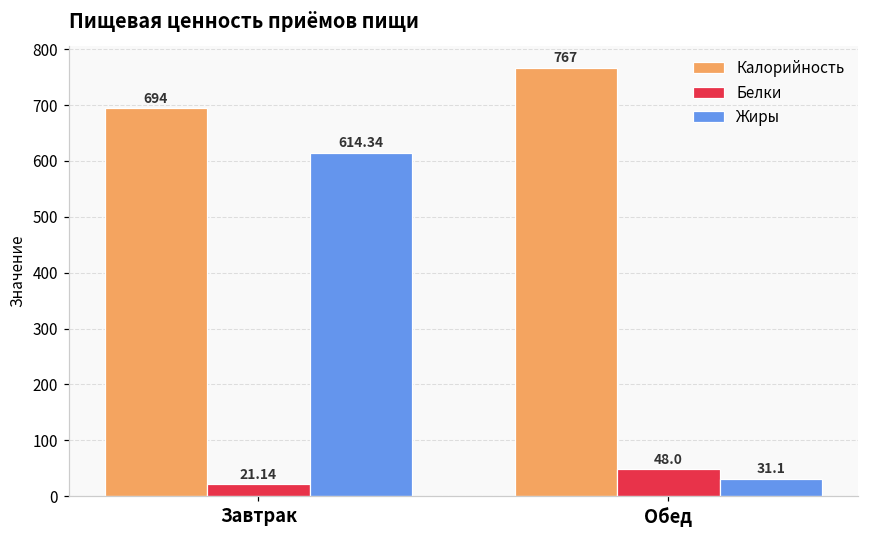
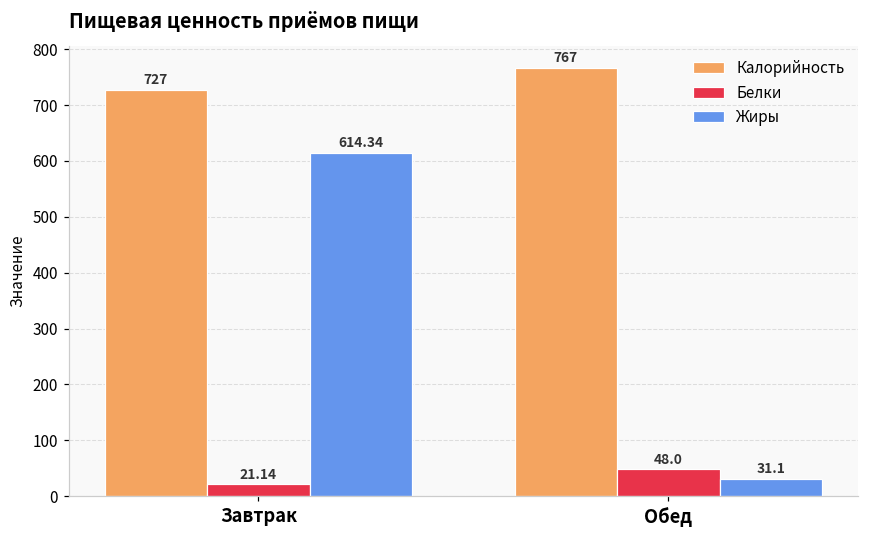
Калорийность, Завтрак: 694 -> 727
